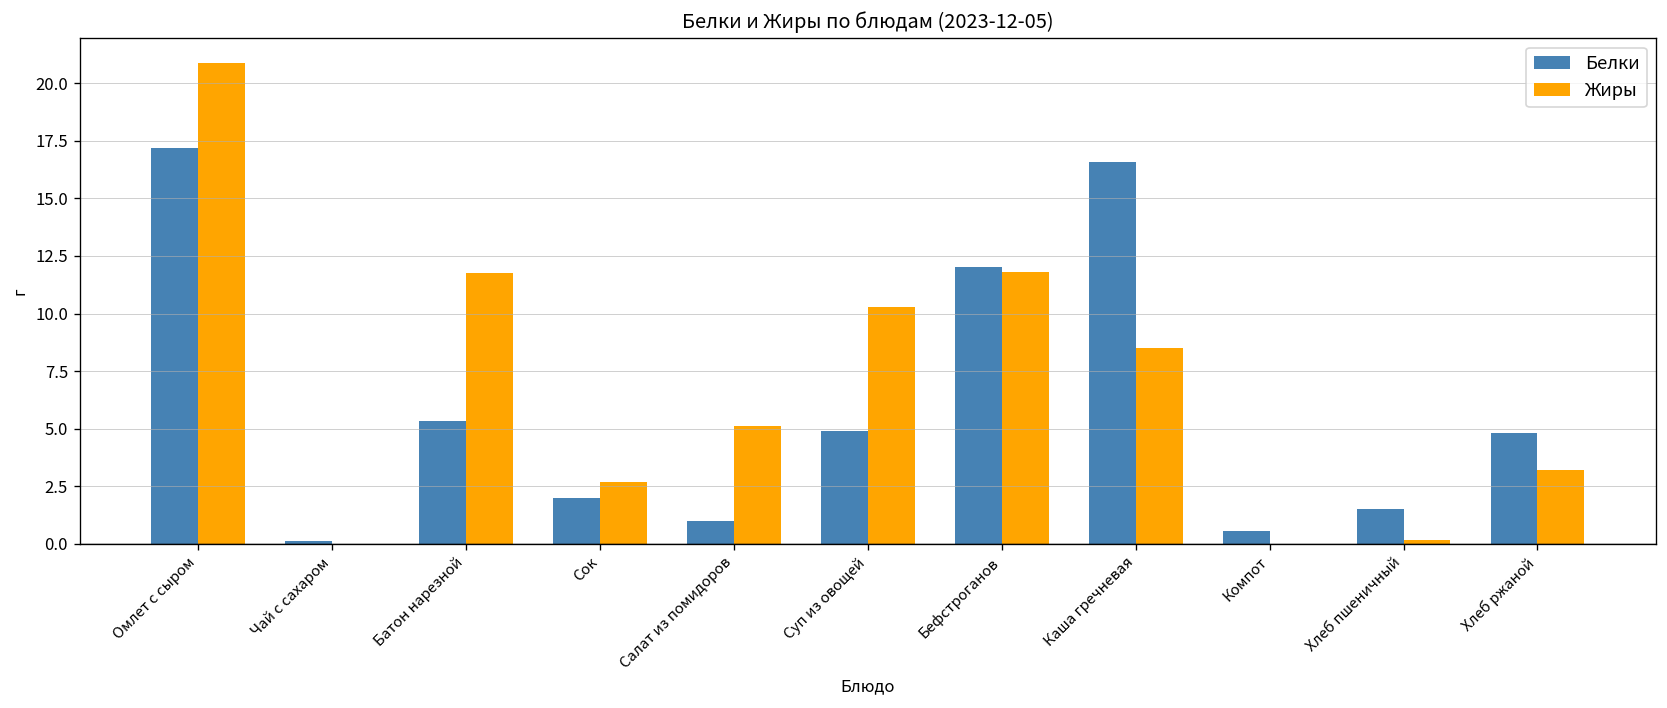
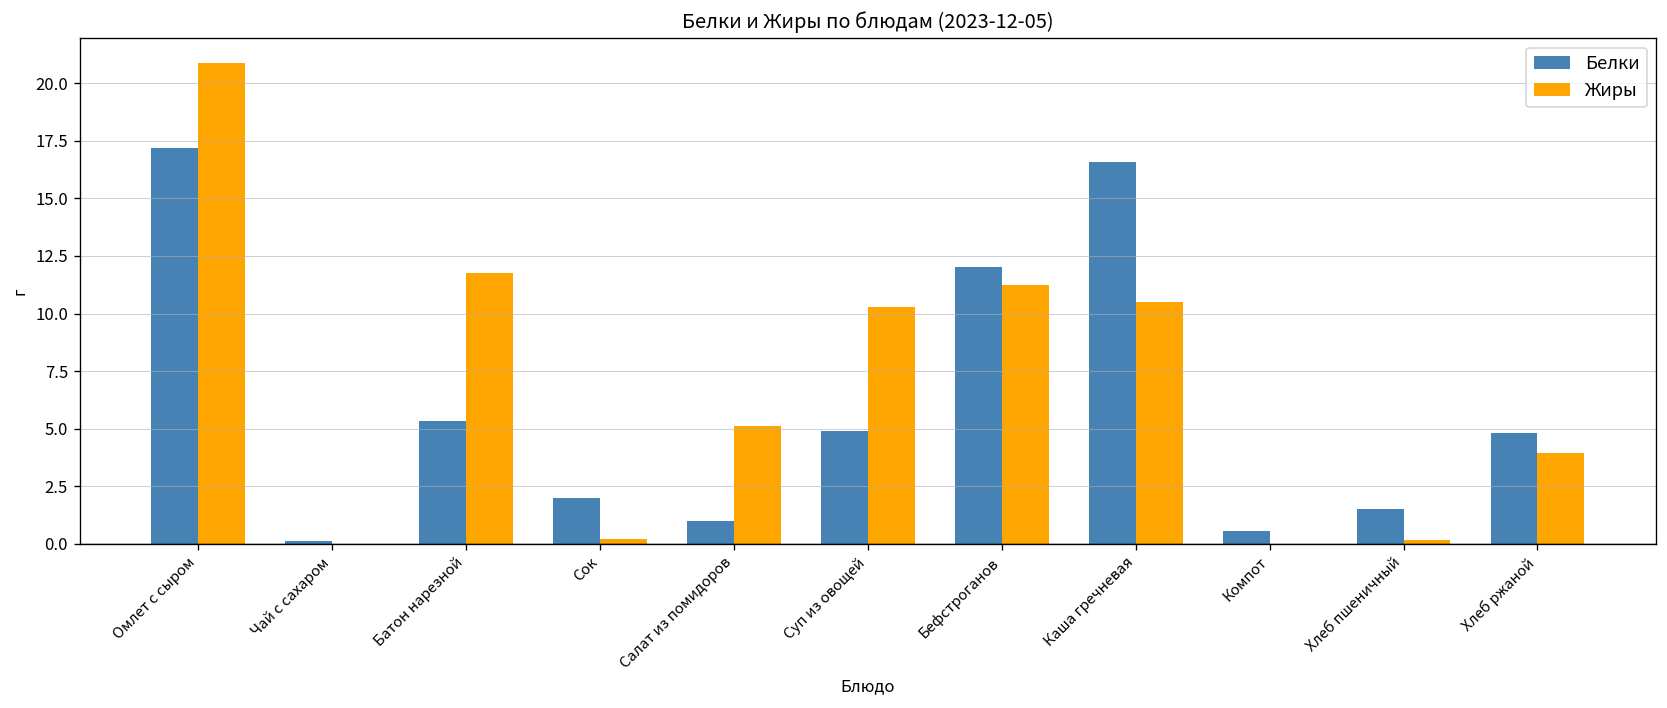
Жиры, Сок: 2.7 -> 0.2
Жиры, Бефстроганов: 11.8 -> 11.3
Жиры, Каша гречневая: 8.5 -> 10.5
Жиры, Хлеб ржаной: 3.2 -> 4.0
